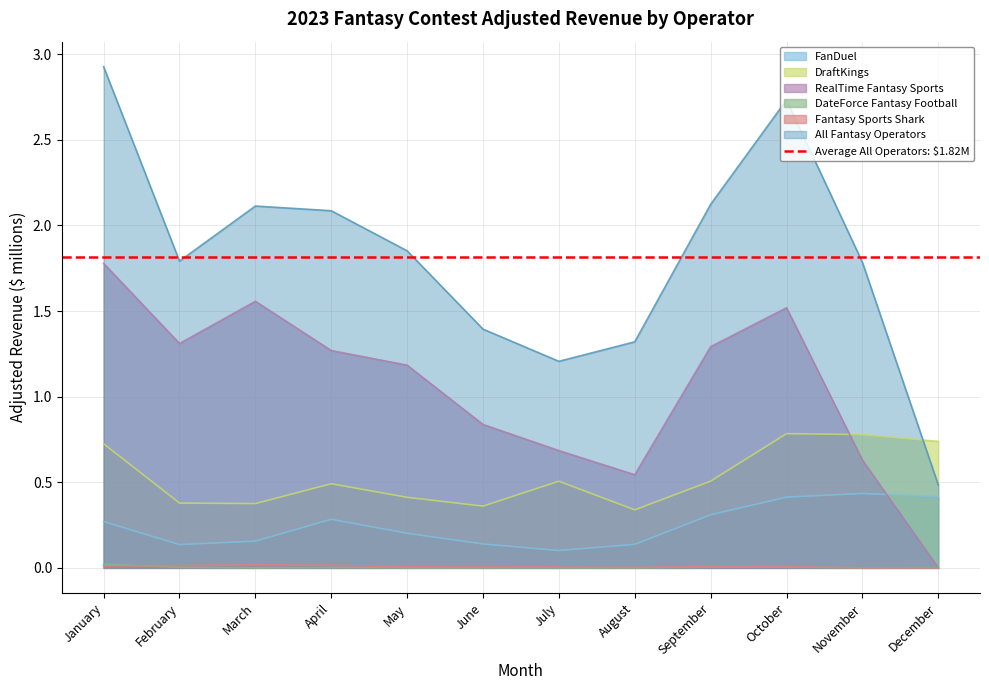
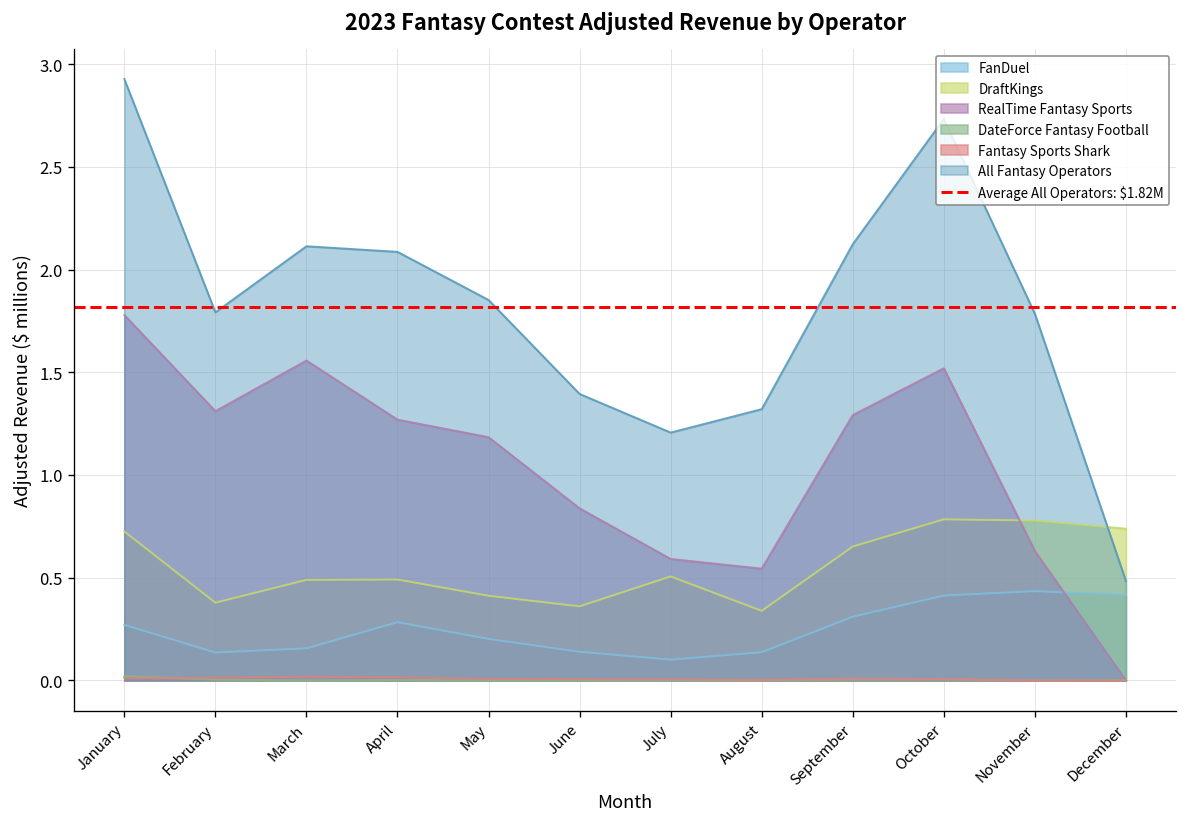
DraftKings, March: 0.38 -> 0.49
RealTime Fantasy Sports, July: 0.68 -> 0.59
DraftKings, September: 0.51 -> 0.65
